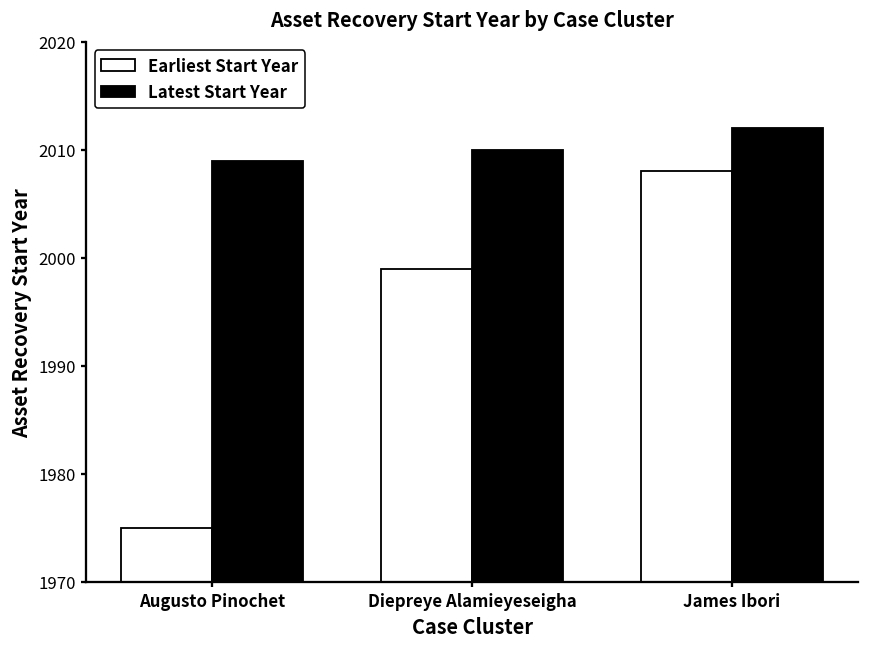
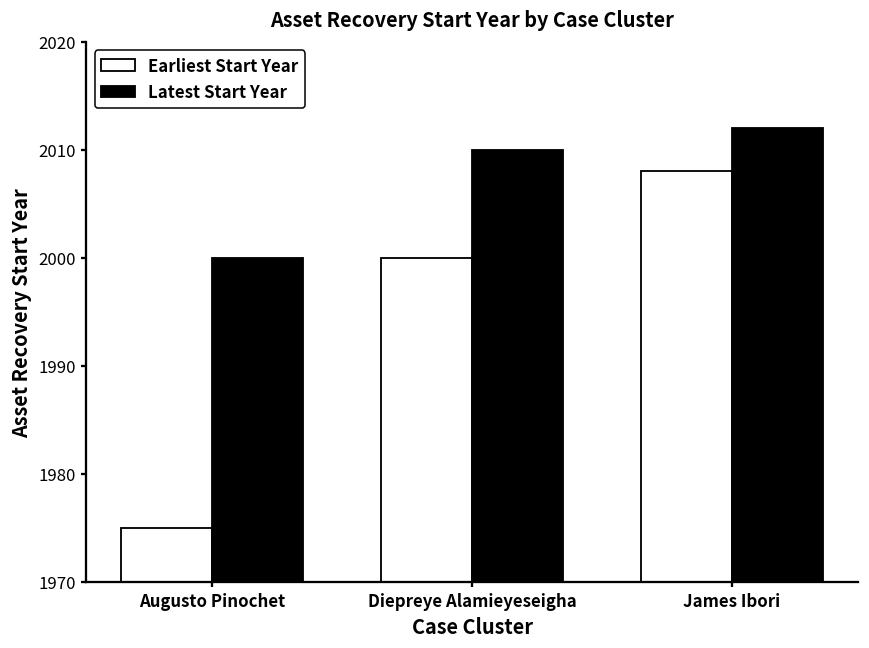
Latest Start Year, Augusto Pinochet: 2009 -> 2000
Earliest Start Year, Diepreye Alamieyeseigha: 1999 -> 2000
